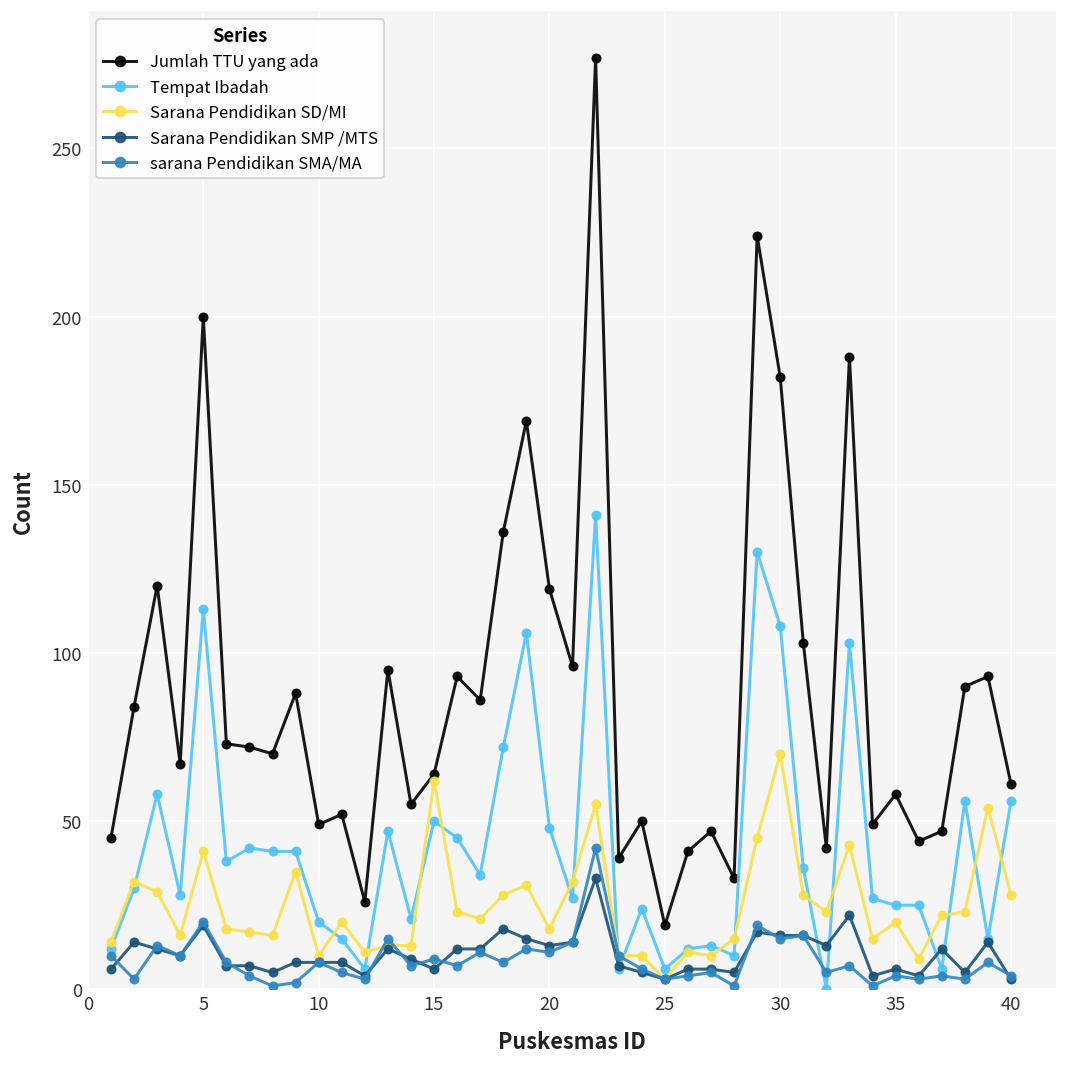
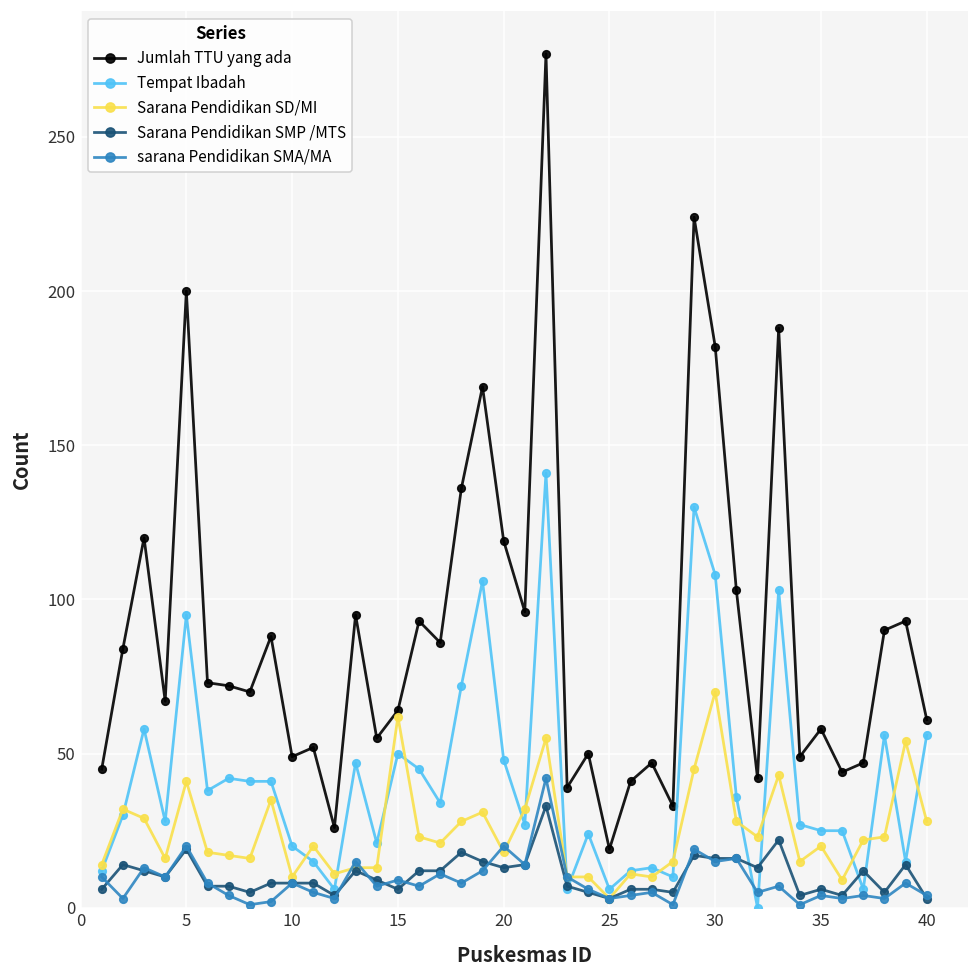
Tempat Ibadah, 5: 113 -> 95
sarana Pendidikan SMA/MA, 20: 11 -> 20
